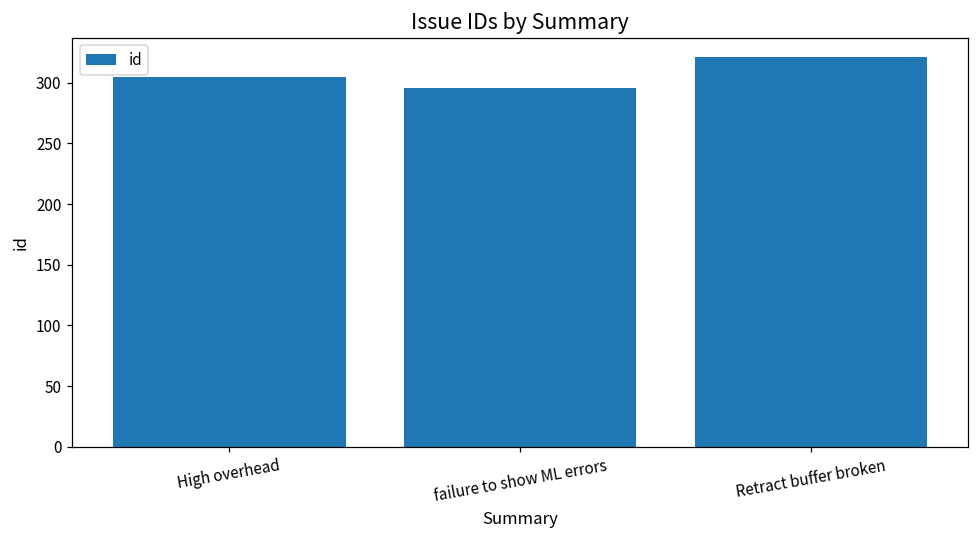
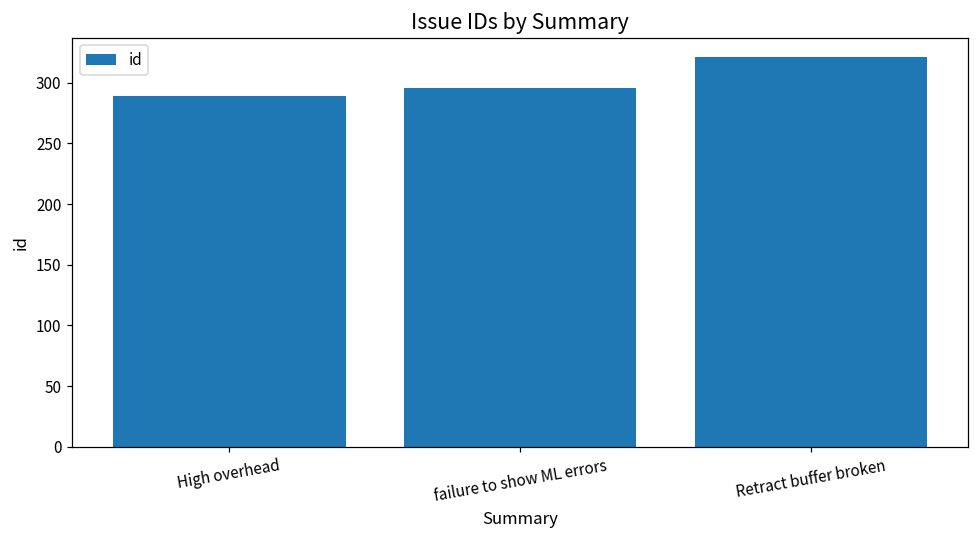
High overhead: 305 -> 289
